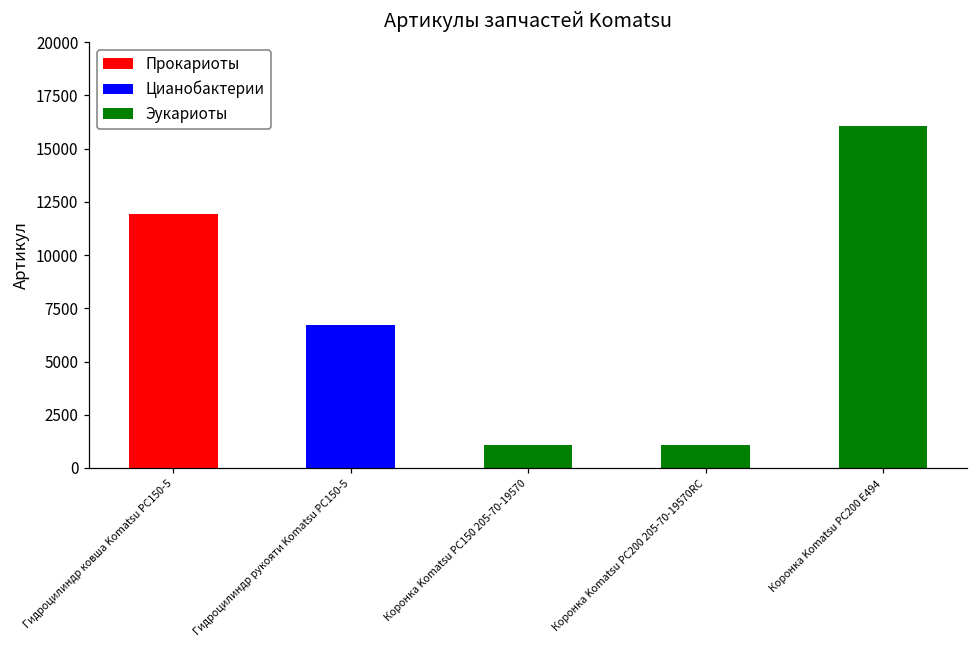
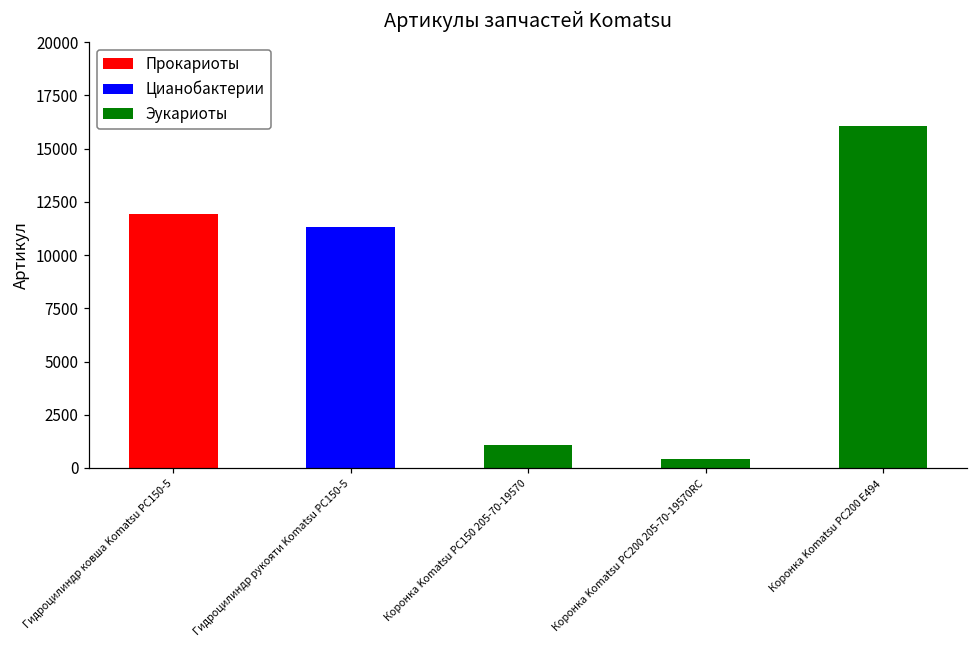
Цианобактерии, Гидроцилиндр рукояти Komatsu PC150-5: 6700 -> 11300
Эукариоты, Коронка Komatsu PC200 205-70-19570RC: 1100 -> 400
